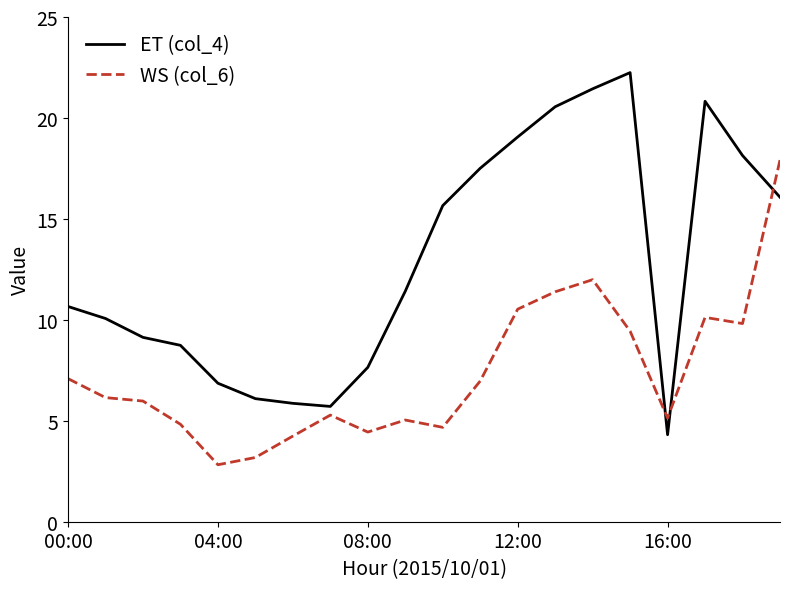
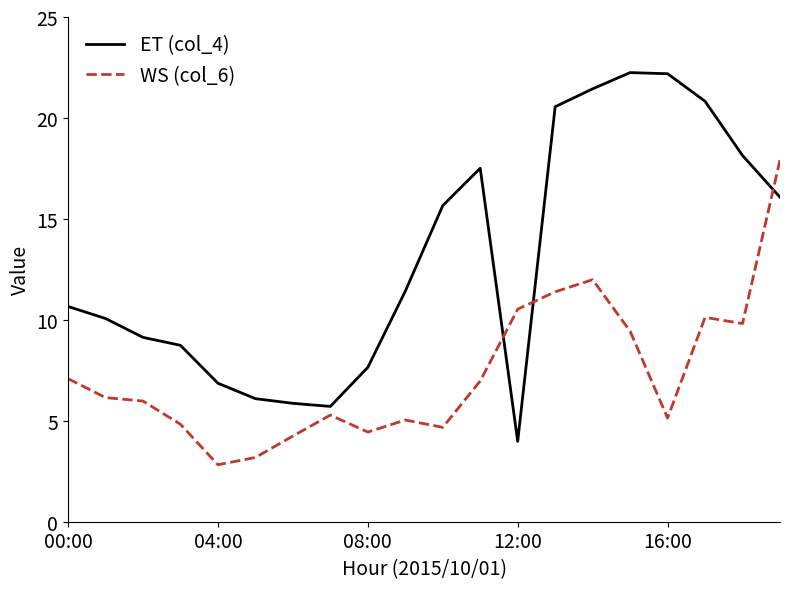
ET (col_4), 12:00: 19.1 -> 4.0
ET (col_4), 16:00: 4.3 -> 22.2
